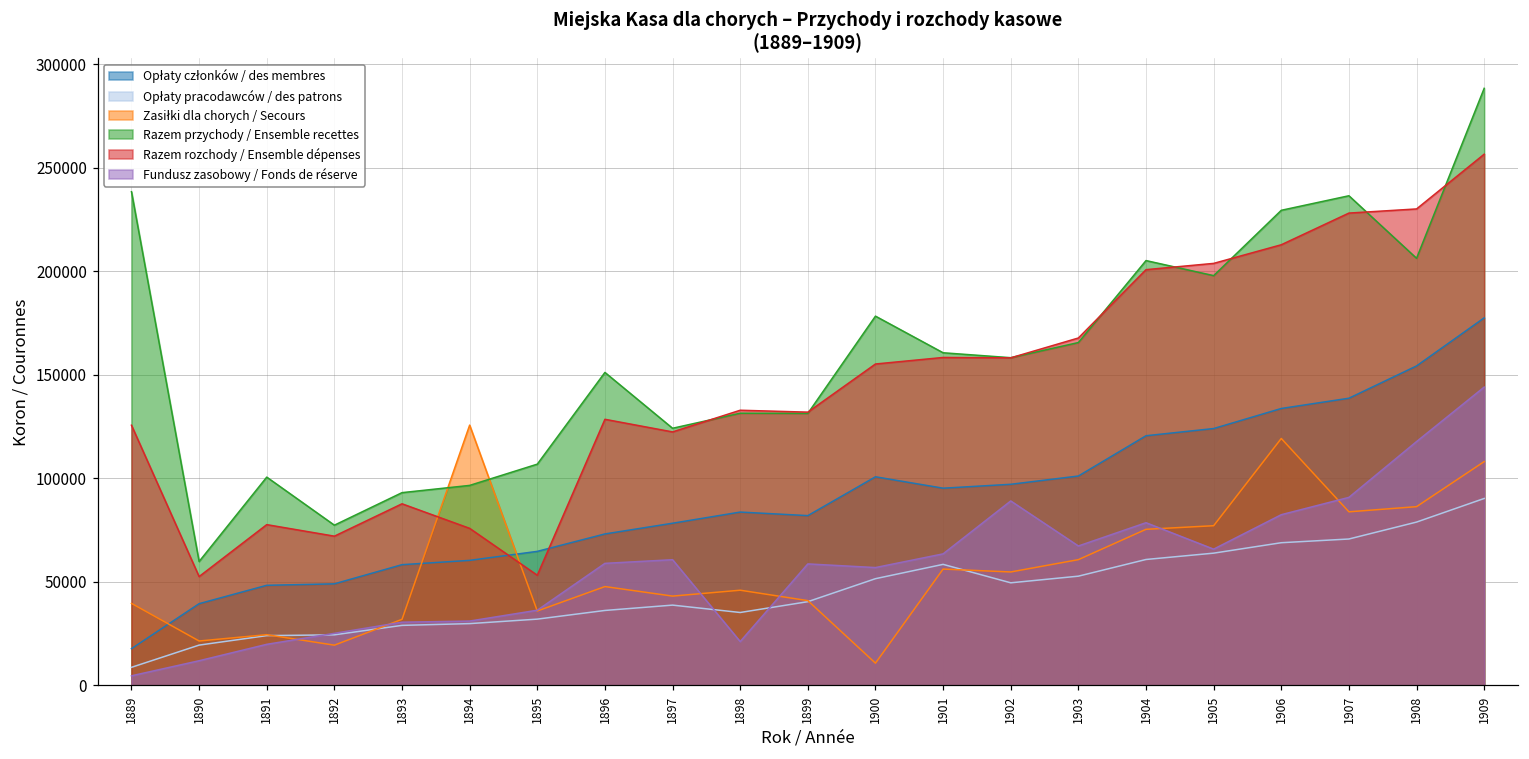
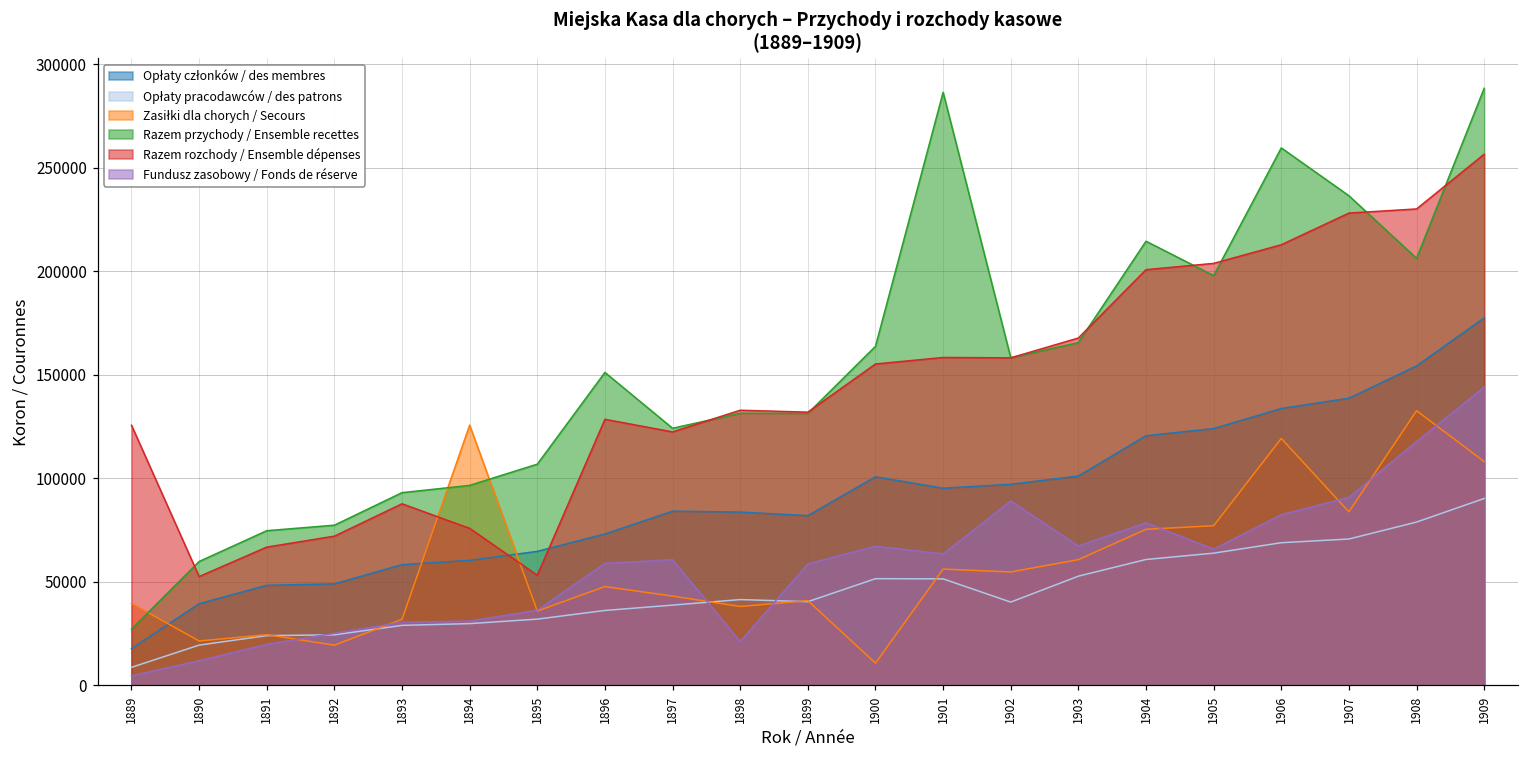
Razem przychody / Ensemble recettes, 1889: 239000 -> 27000
Razem przychody / Ensemble recettes, 1891: 101000 -> 75000
Razem rozchody / Ensemble dépenses, 1891: 78000 -> 67000
Opłaty członków / des membres, 1897: 78000 -> 84000
Opłaty pracodawców / des patrons, 1898: 35000 -> 41000
Zasiłki dla chorych / Secours, 1898: 46000 -> 38000
Razem przychody / Ensemble recettes, 1900: 178000 -> 164000
Fundusz zasobowy / Fonds de réserve, 1900: 57000 -> 67000
Opłaty pracodawców / des patrons, 1901: 58000 -> 51000
Razem przychody / Ensemble recettes, 1901: 161000 -> 287000
Opłaty pracodawców / des patrons, 1902: 50000 -> 40000
Razem przychody / Ensemble recettes, 1904: 205000 -> 215000
Razem przychody / Ensemble recettes, 1906: 230000 -> 260000
Zasiłki dla chorych / Secours, 1908: 86000 -> 133000
